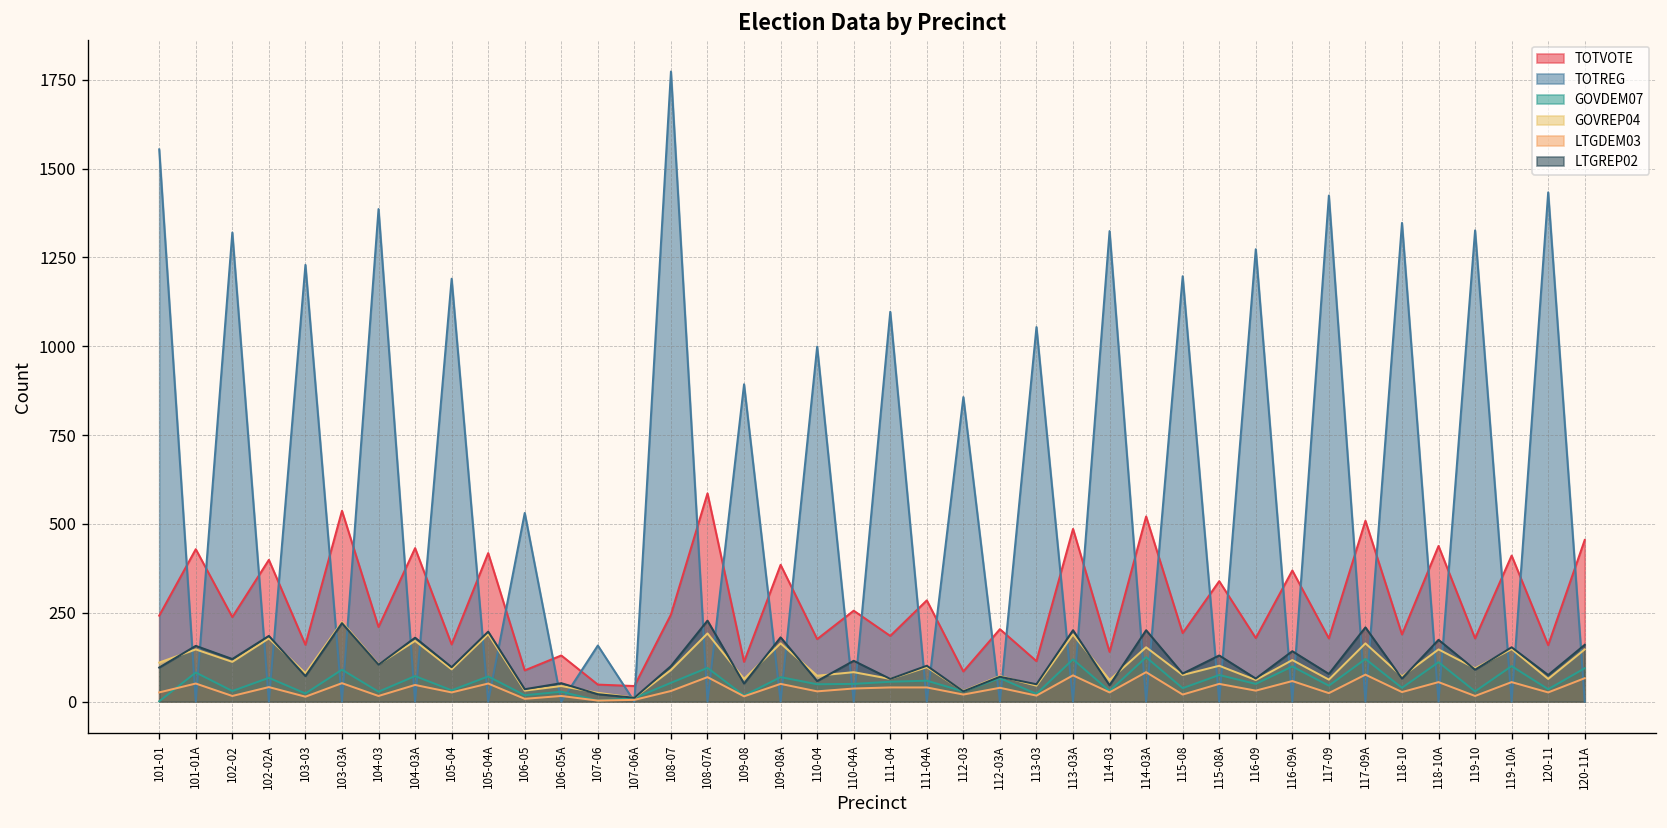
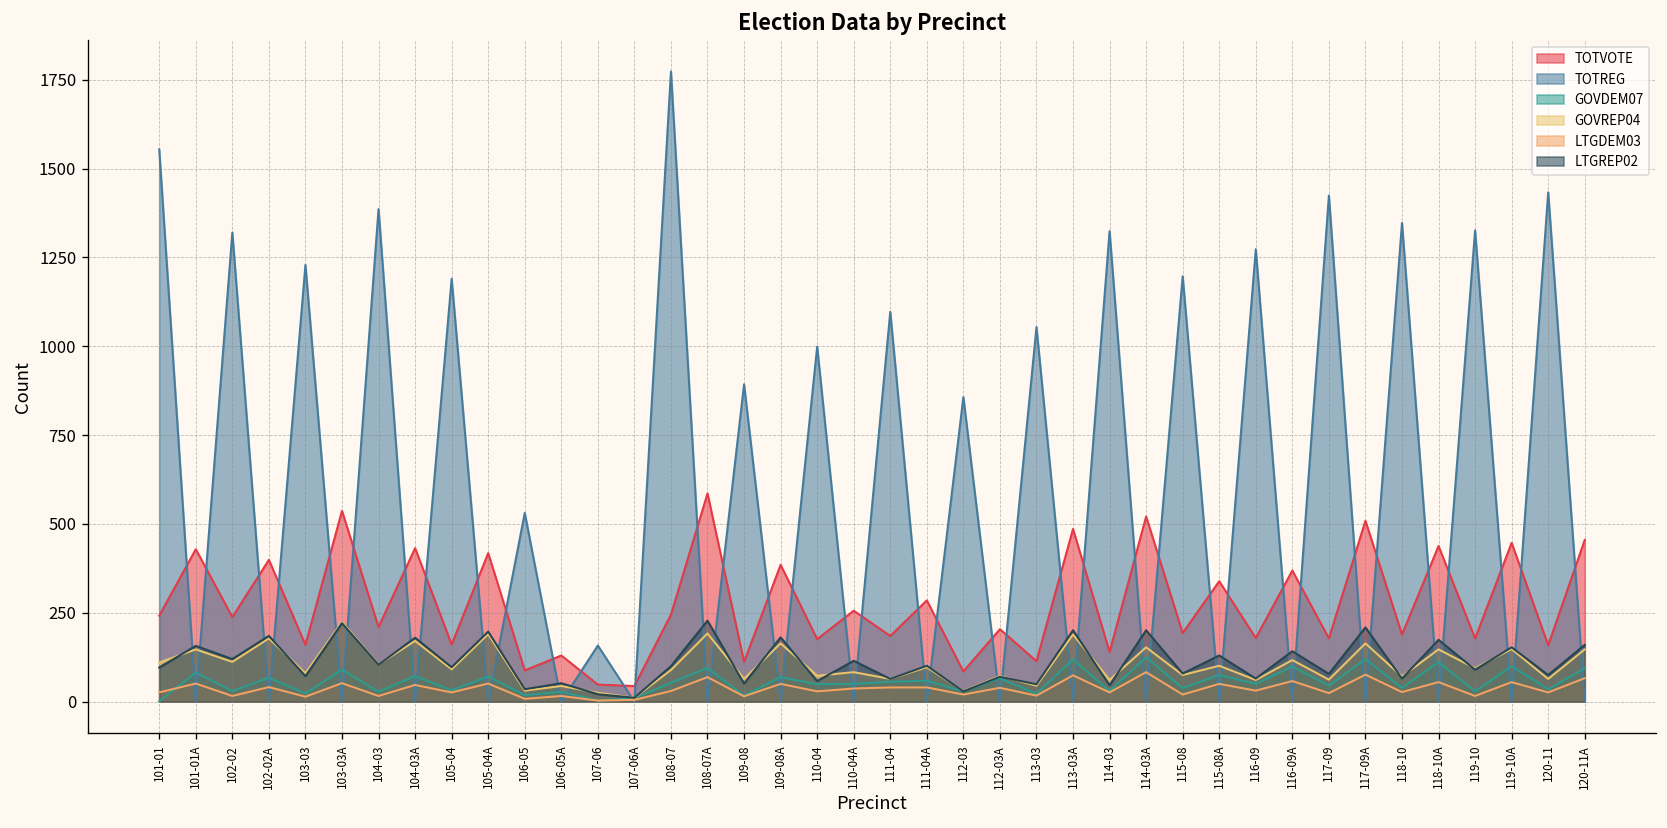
TOTVOTE, 119-10A: 410 -> 450
